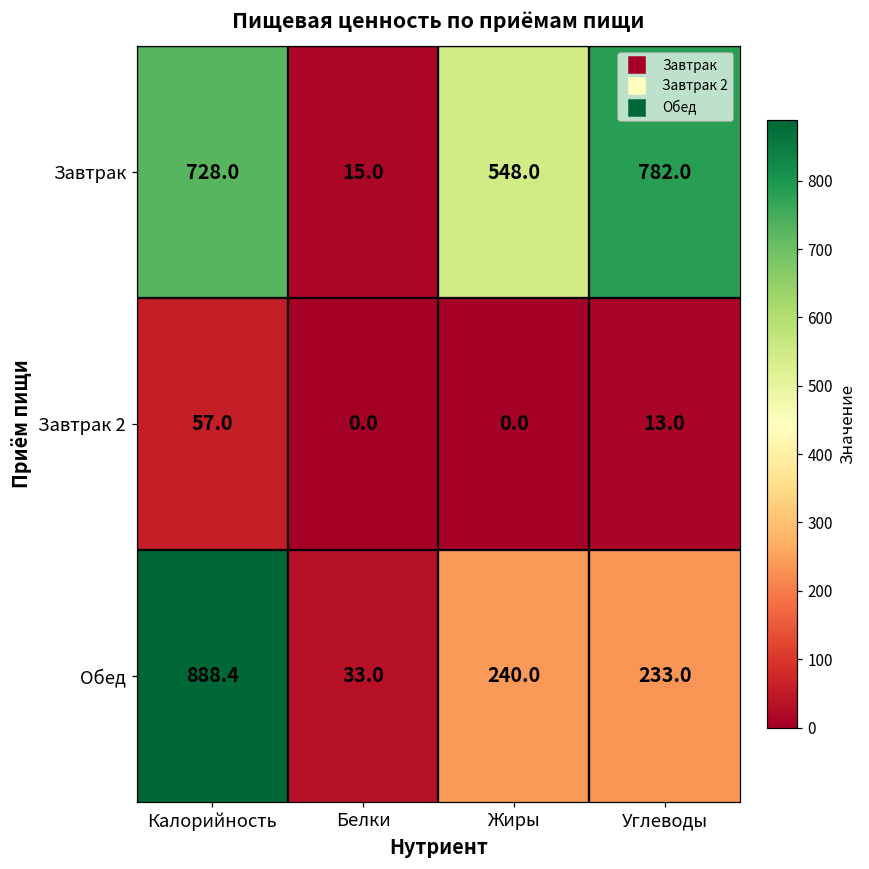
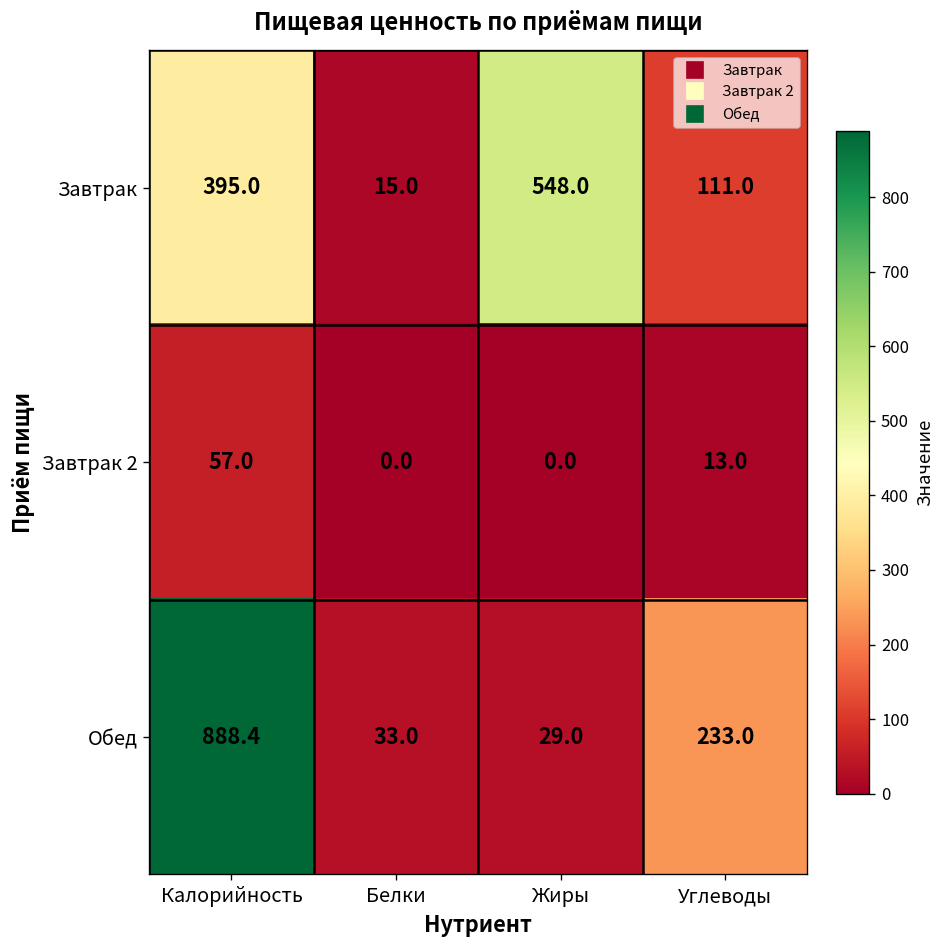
Завтрак, Калорийность: 728.0 -> 395.0
Завтрак, Углеводы: 782.0 -> 111.0
Обед, Жиры: 240.0 -> 29.0
